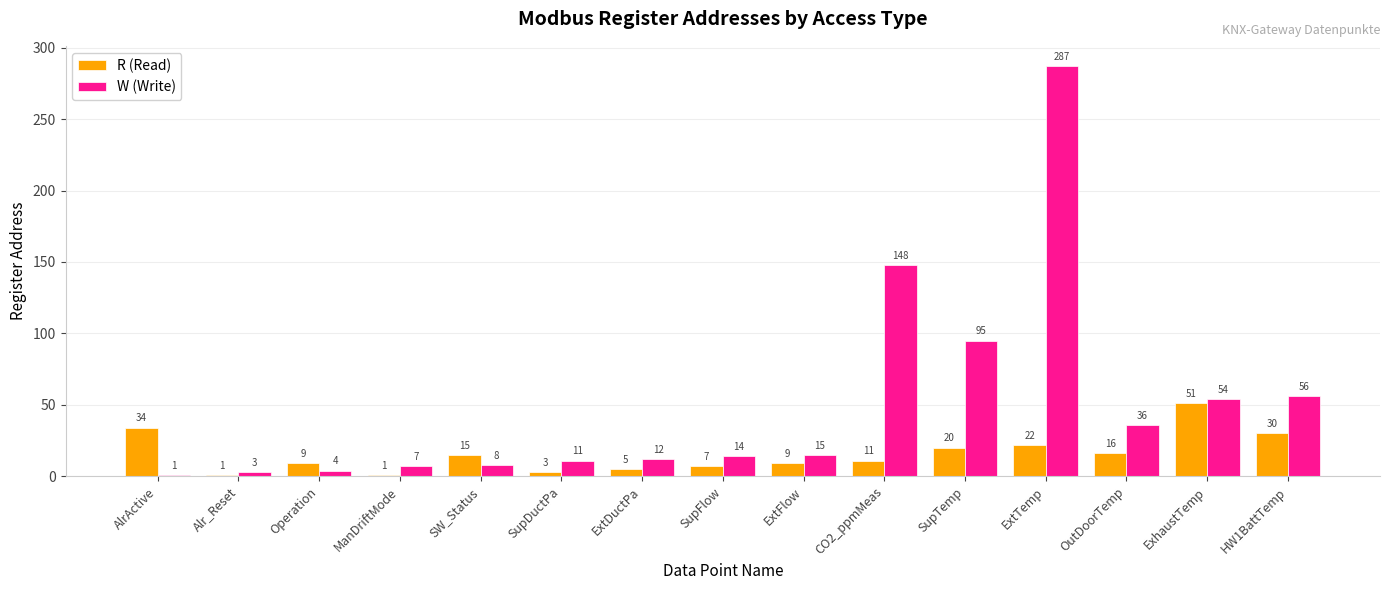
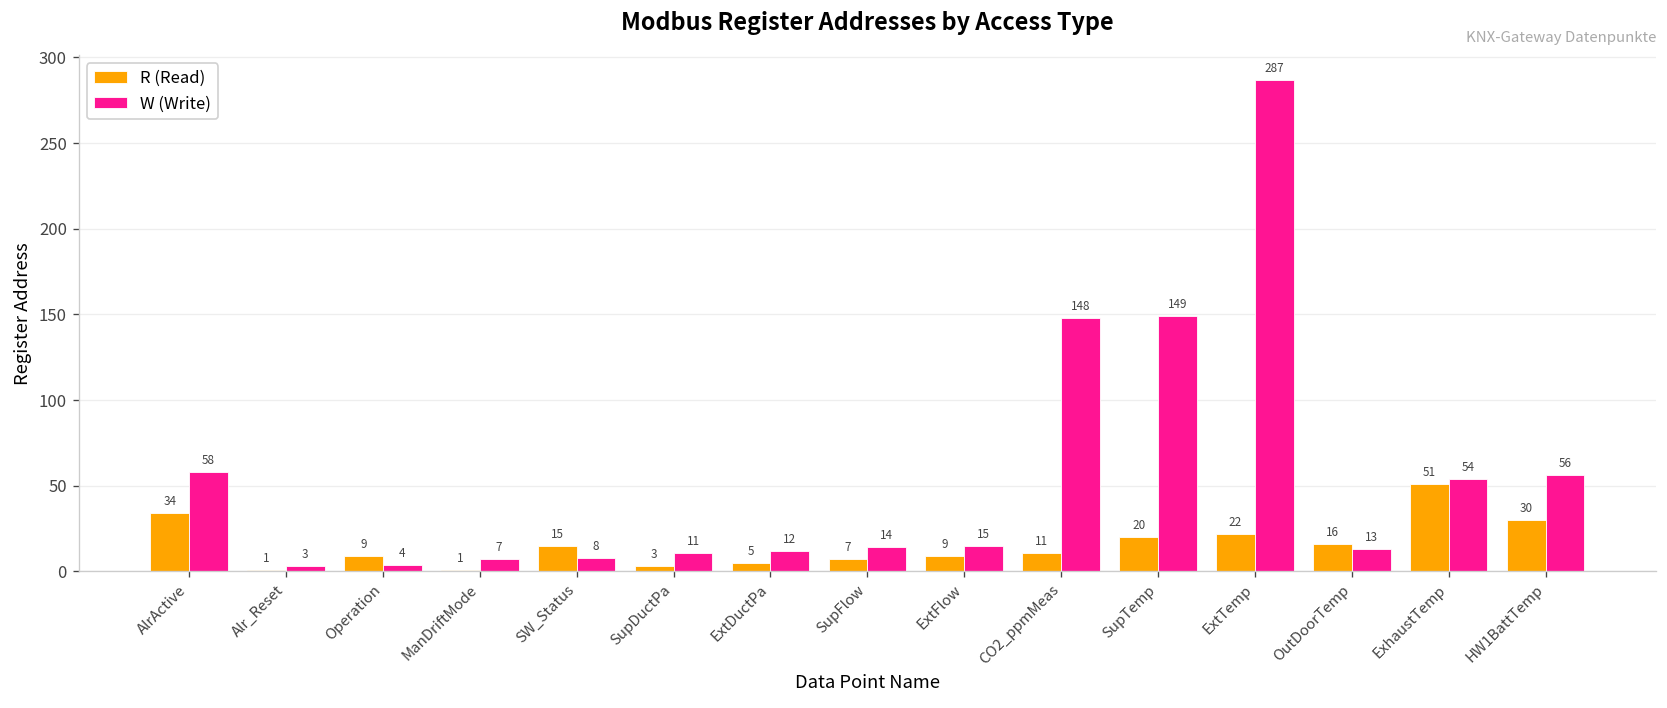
W (Write), AlrActive: 1 -> 58
W (Write), SupTemp: 95 -> 149
W (Write), OutDoorTemp: 36 -> 13
